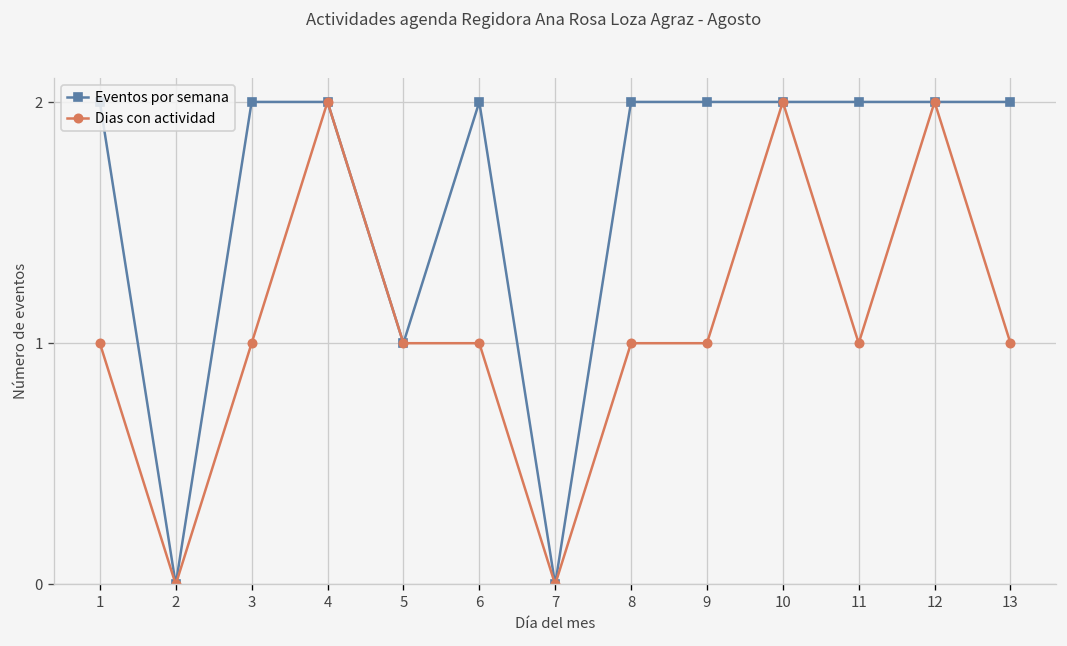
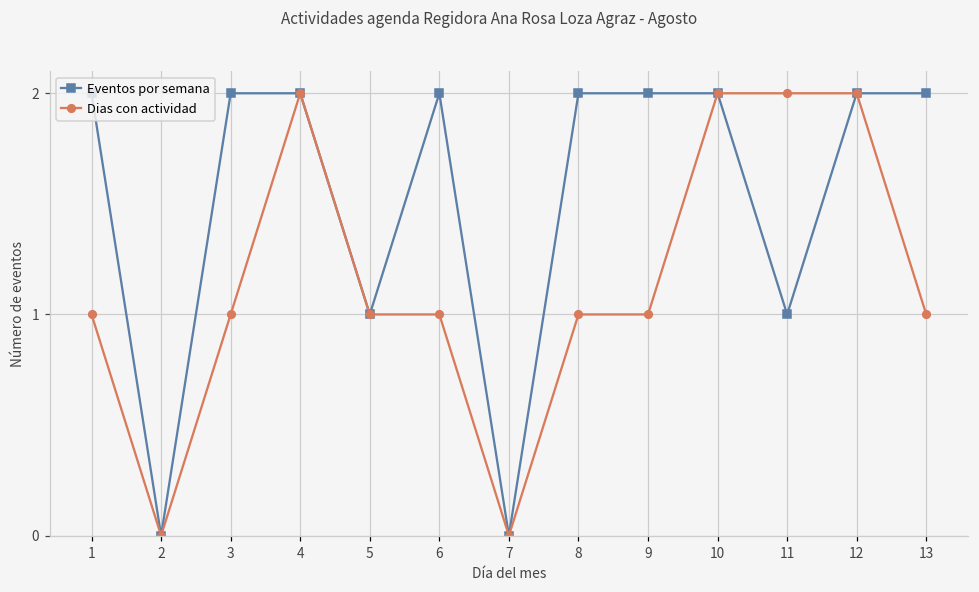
Eventos por semana, 11: 2 -> 1
Dias con actividad, 11: 1 -> 2
